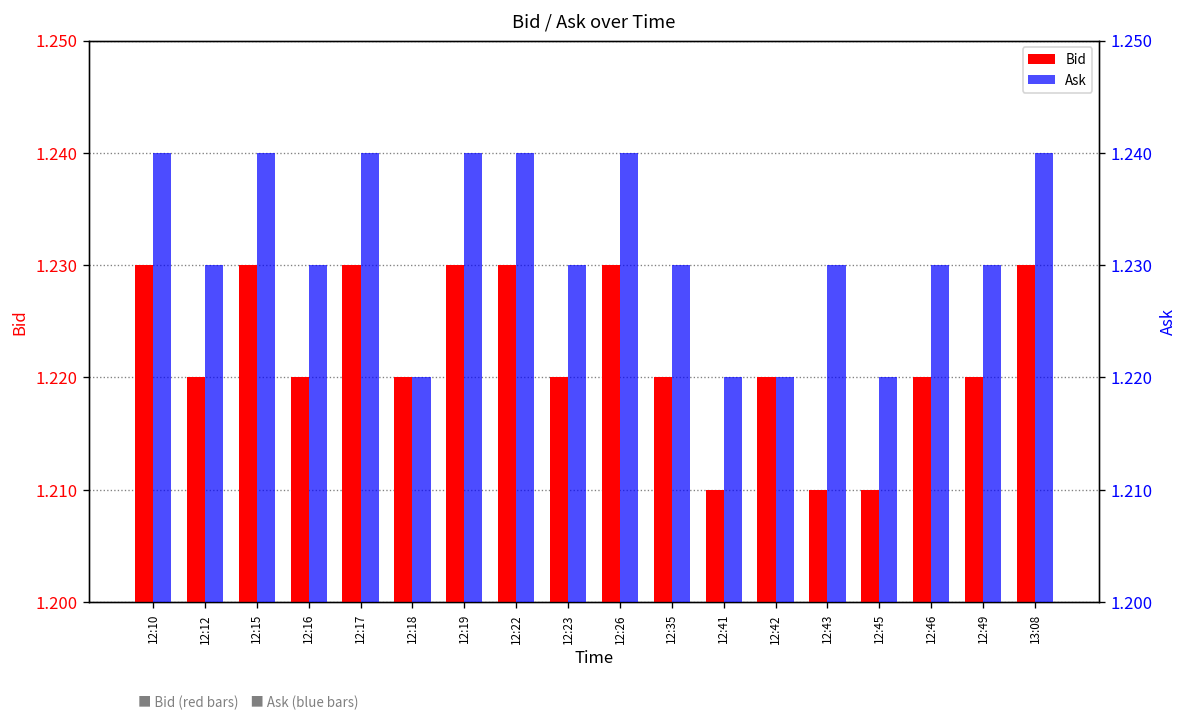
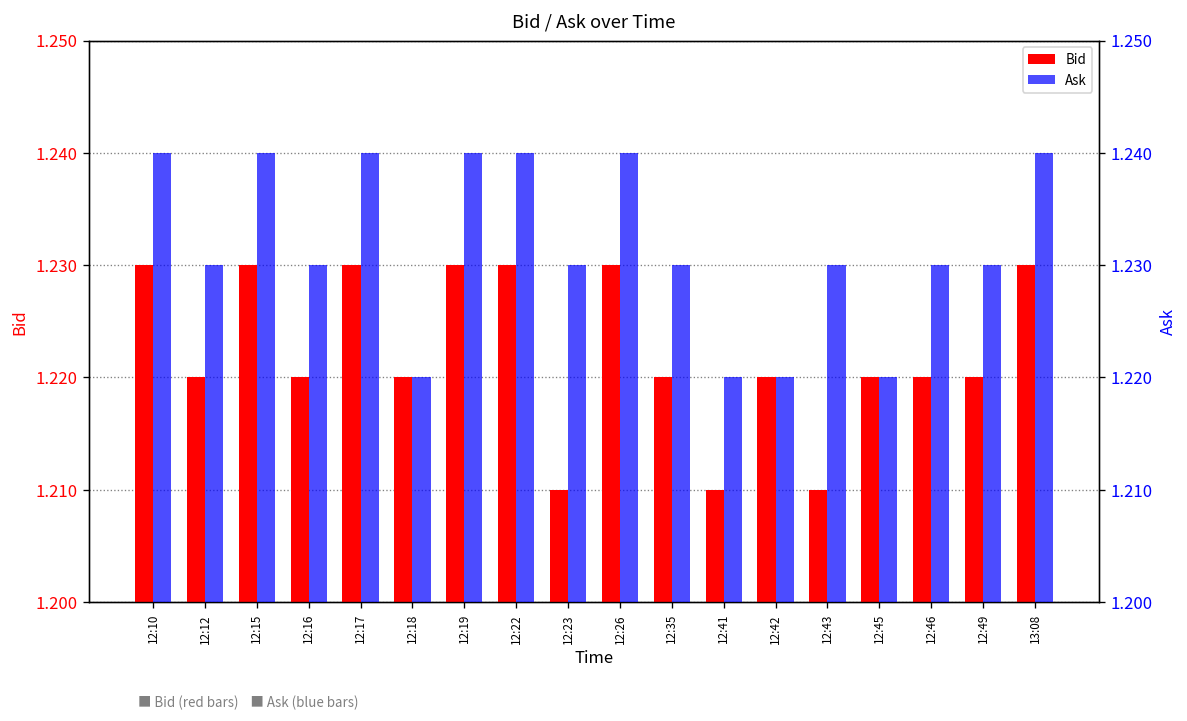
Bid, 12:23: 1.22 -> 1.21
Bid, 12:45: 1.21 -> 1.22
